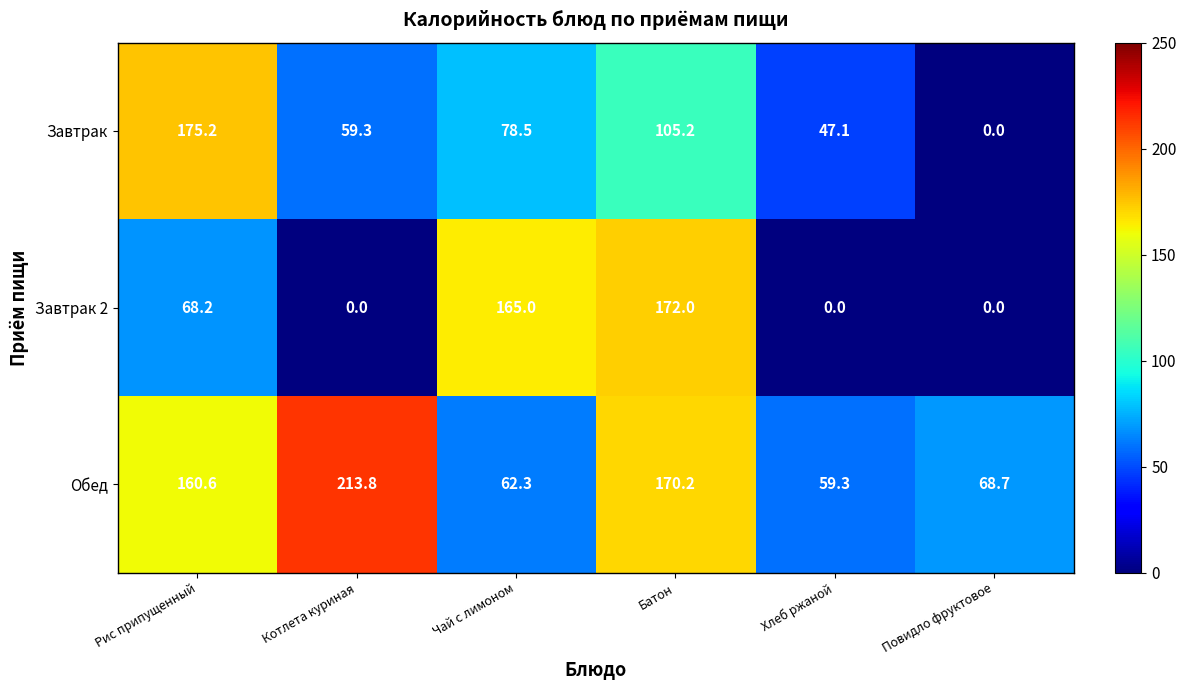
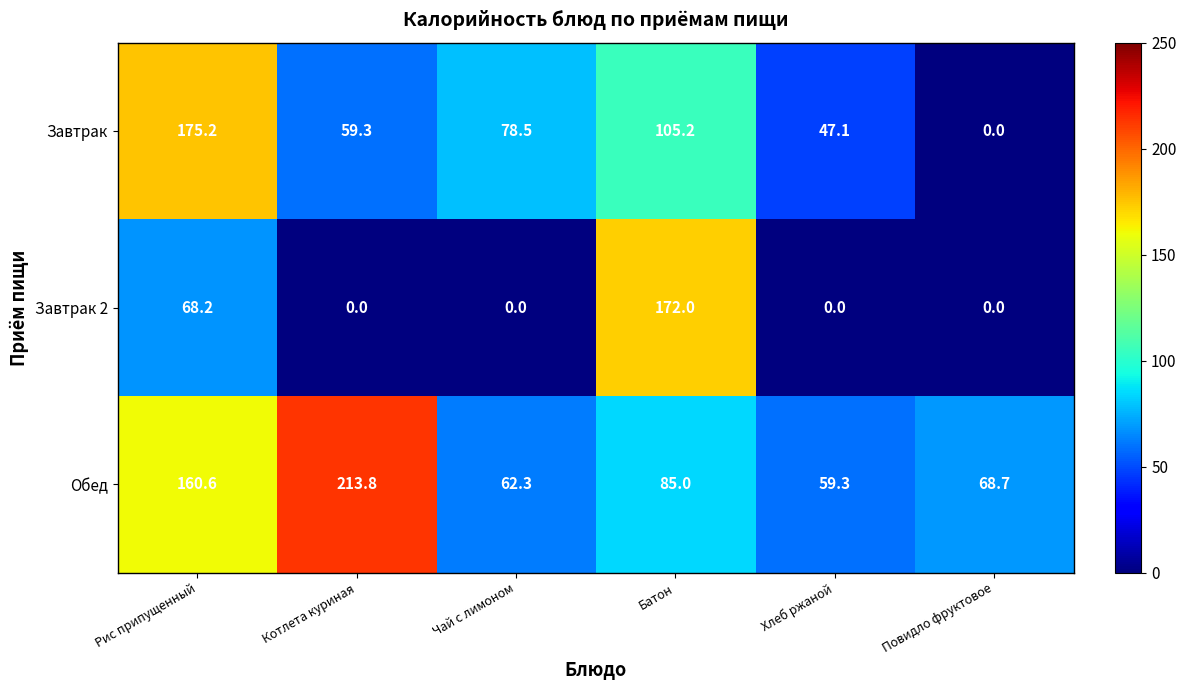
Завтрак 2, Чай с лимоном: 165.0 -> 0.0
Обед, Батон: 170.2 -> 85.0
